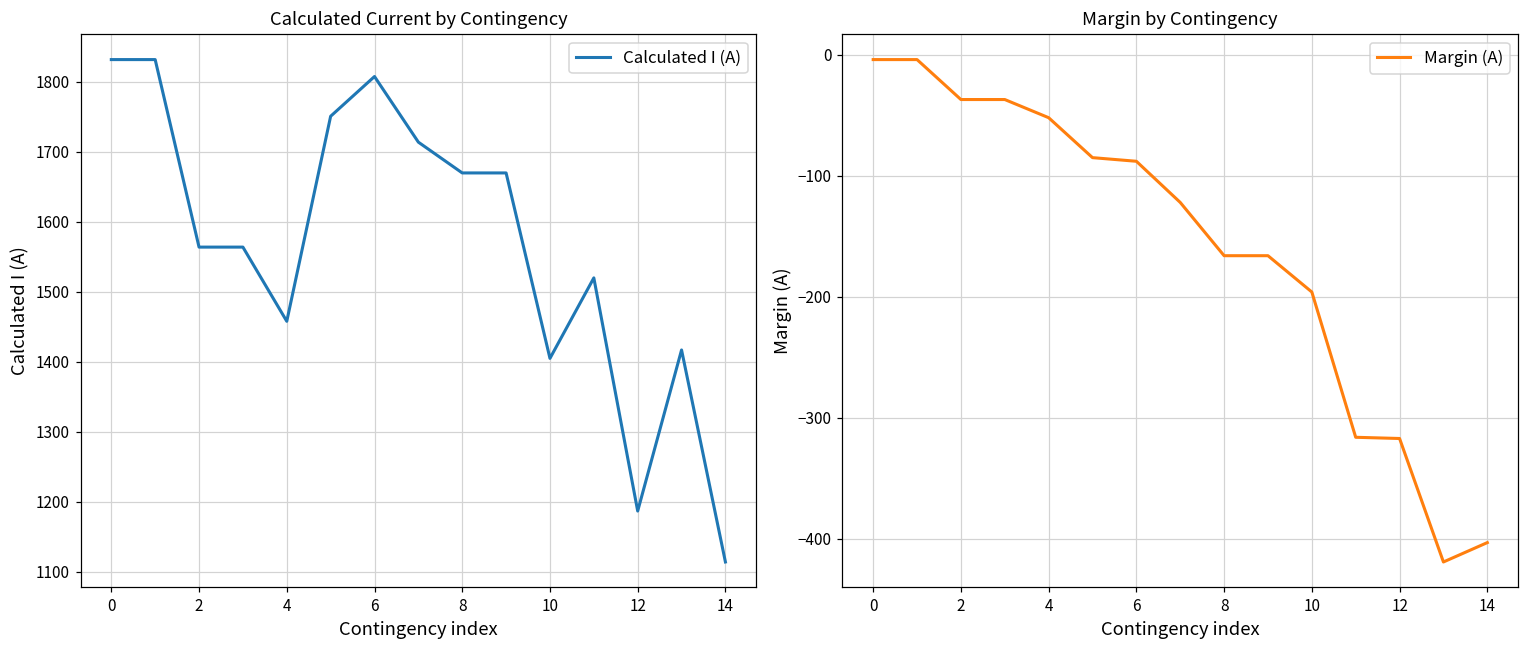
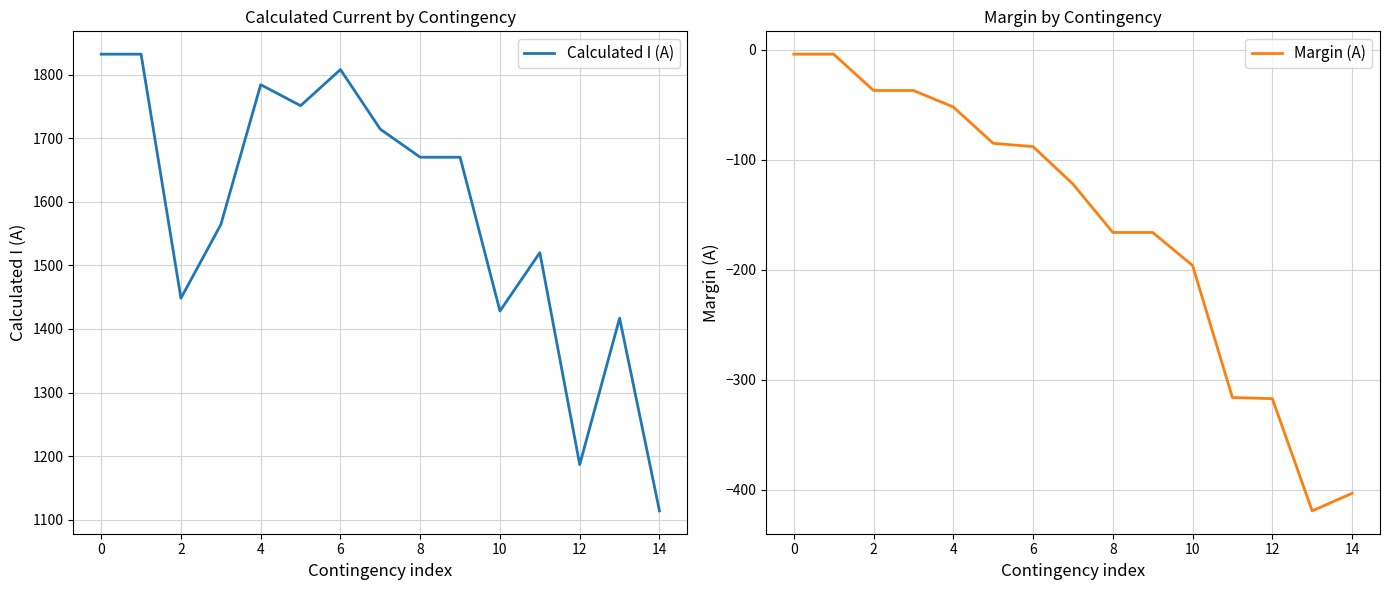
Calculated Current by Contingency, 2: 1560 -> 1450
Calculated Current by Contingency, 4: 1460 -> 1780
Calculated Current by Contingency, 10: 1410 -> 1430
